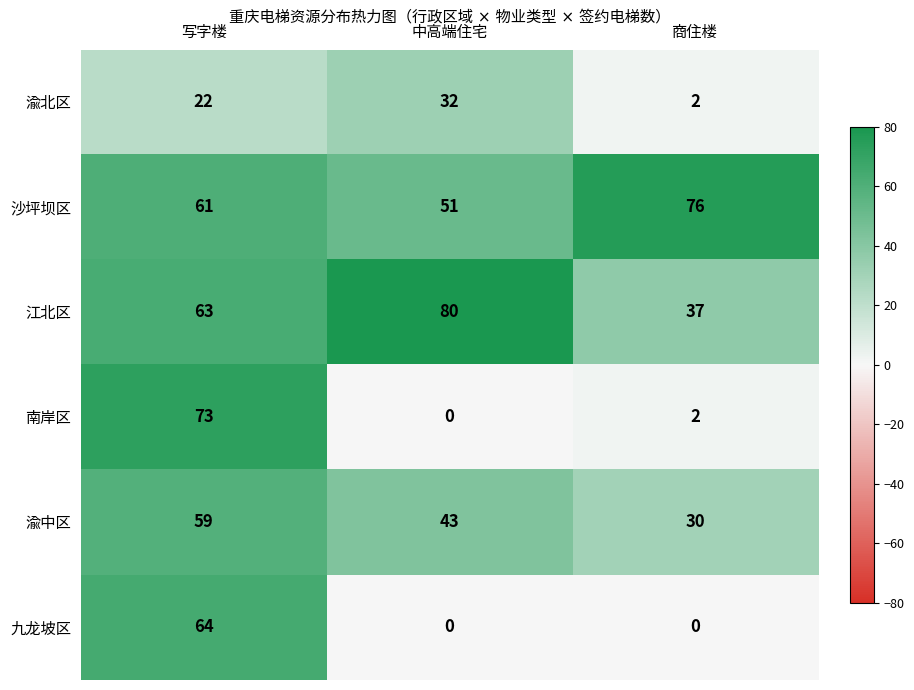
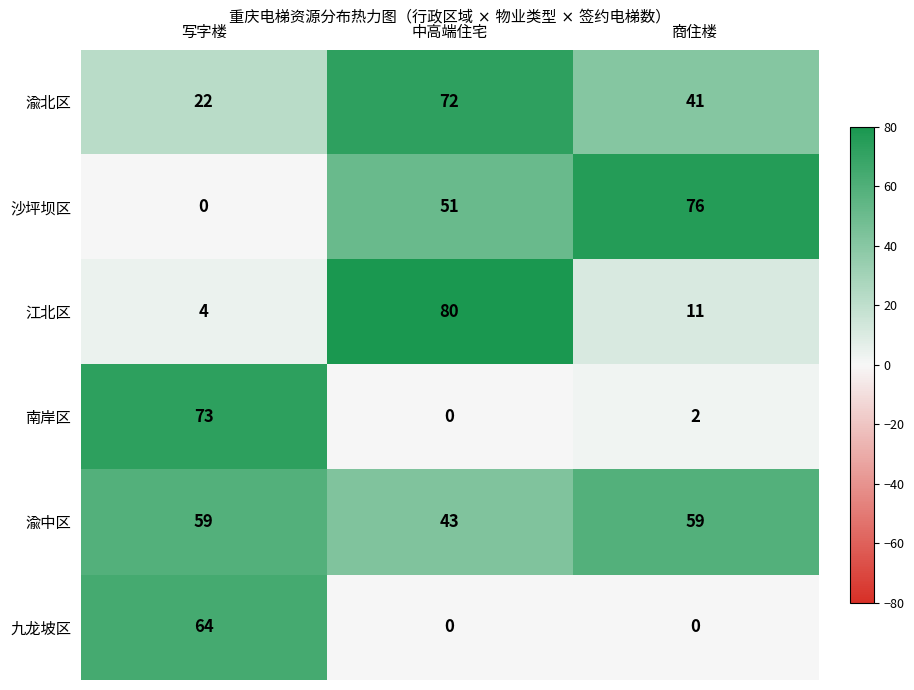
渝北区, 中高端住宅: 32 -> 72
渝北区, 商住楼: 2 -> 41
沙坪坝区, 写字楼: 61 -> 0
江北区, 写字楼: 63 -> 4
江北区, 商住楼: 37 -> 11
渝中区, 商住楼: 30 -> 59
